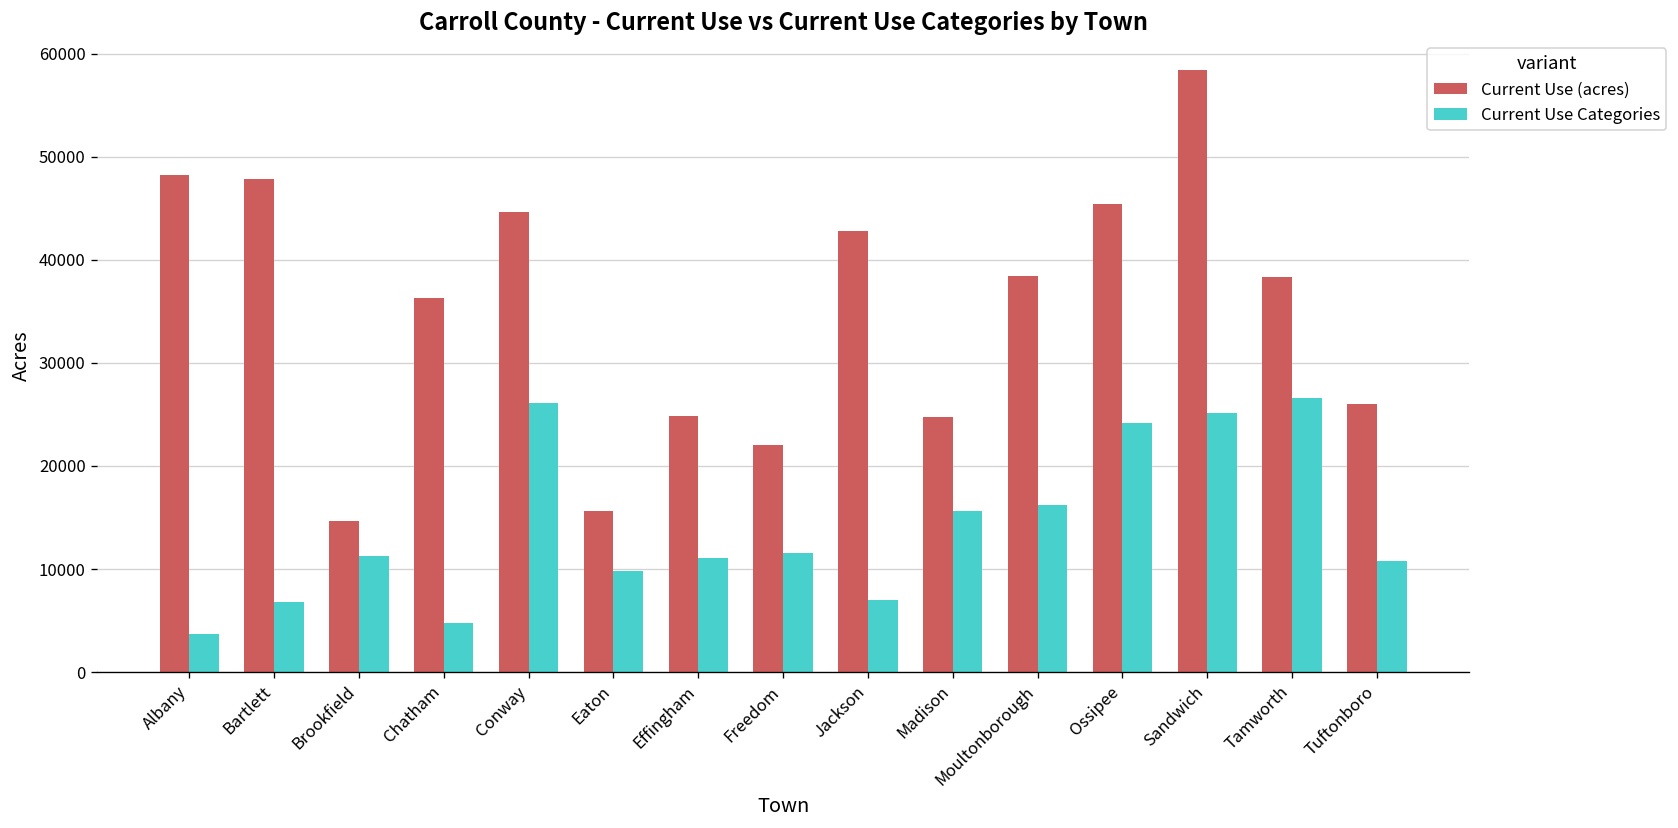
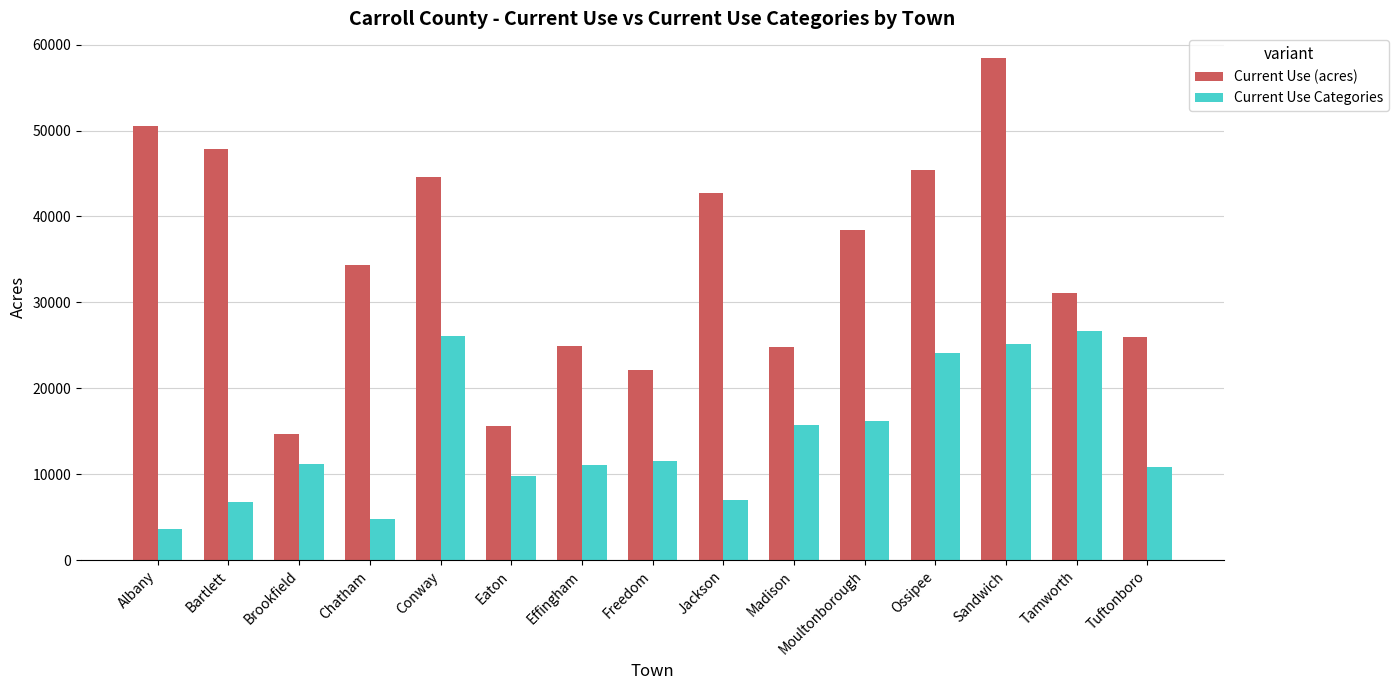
Current Use (acres), Albany: 48000 -> 51000
Current Use (acres), Chatham: 36000 -> 34000
Current Use (acres), Tamworth: 38000 -> 31000
